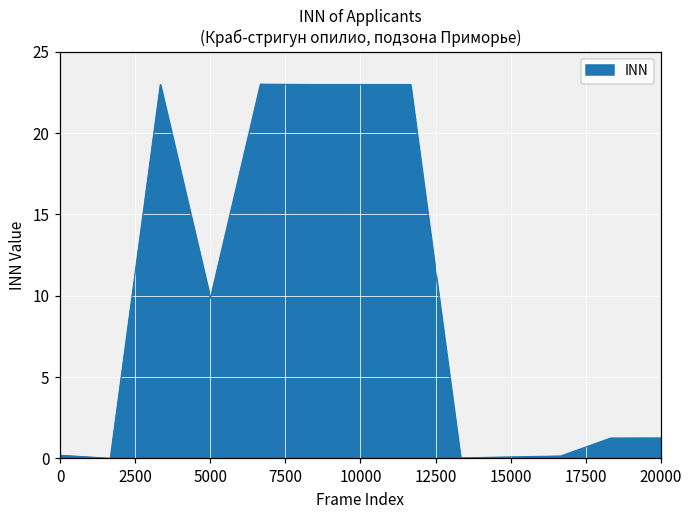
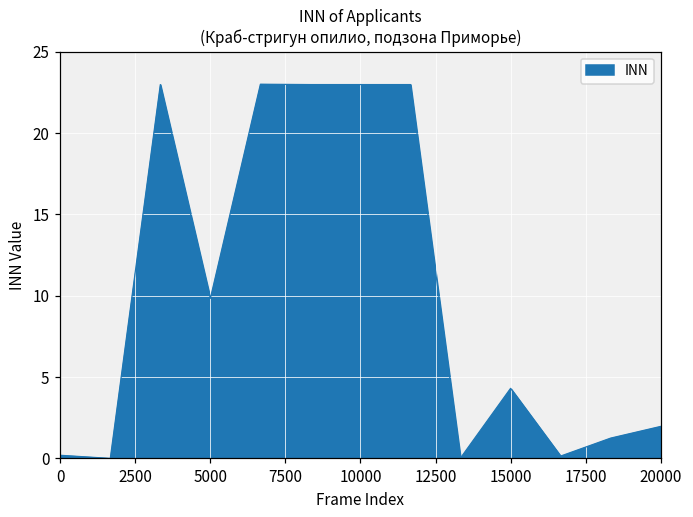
15000: 0.1 -> 4.3
20000: 1.3 -> 2.0
